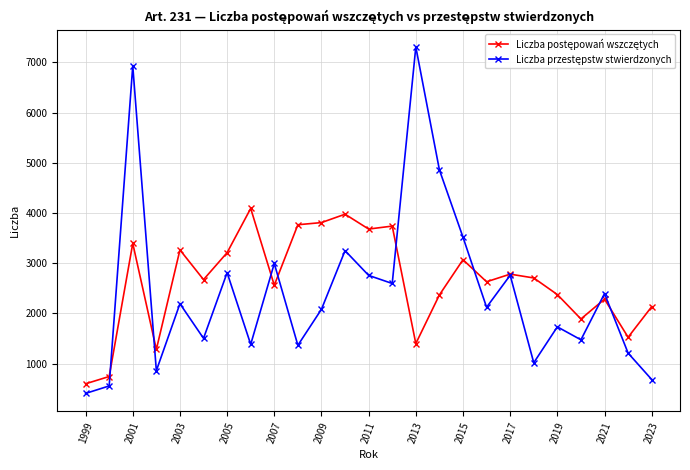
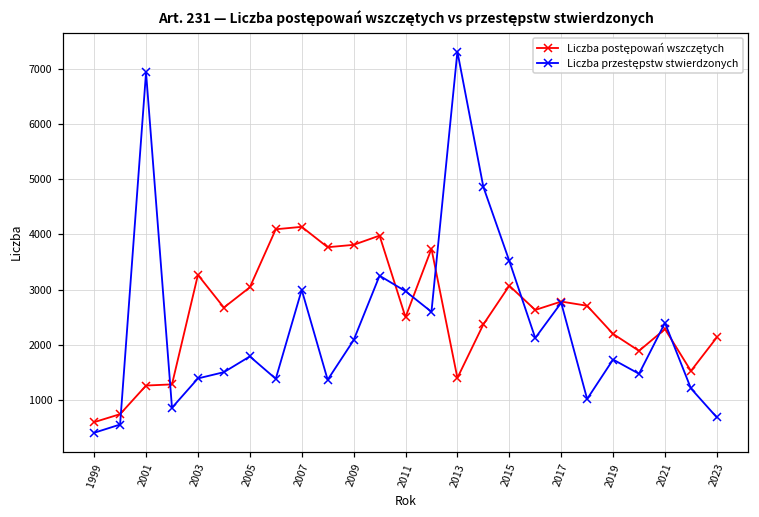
Liczba postępowań wszczętych, 2001: 3400 -> 1300
Liczba przestępstw stwierdzonych, 2003: 2200 -> 1400
Liczba postępowań wszczętych, 2005: 3200 -> 3000
Liczba przestępstw stwierdzonych, 2005: 2800 -> 1800
Liczba postępowań wszczętych, 2007: 2600 -> 4100
Liczba postępowań wszczętych, 2011: 3700 -> 2500
Liczba przestępstw stwierdzonych, 2011: 2800 -> 3000
Liczba postępowań wszczętych, 2019: 2400 -> 2200
